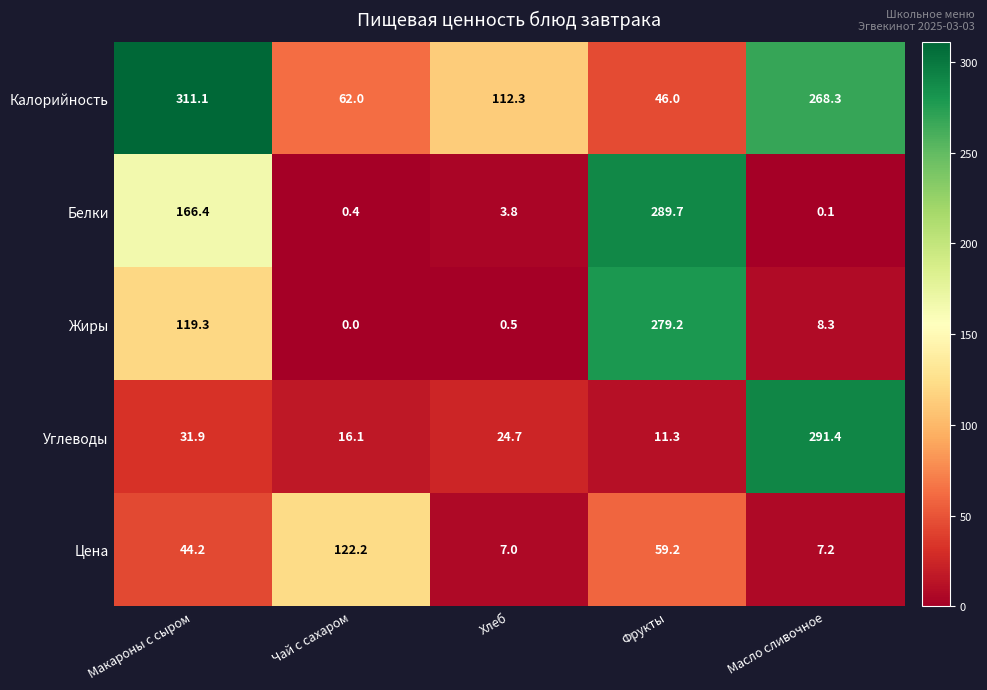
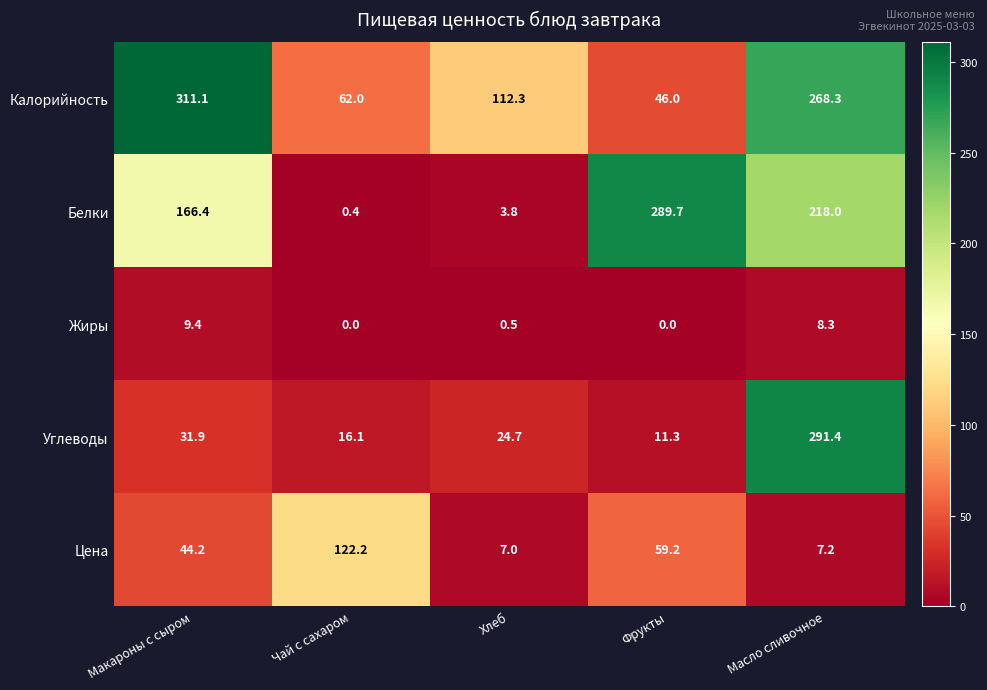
Белки, Масло сливочное: 0.1 -> 218.0
Жиры, Макароны с сыром: 119.3 -> 9.4
Жиры, Фрукты: 279.2 -> 0.0
